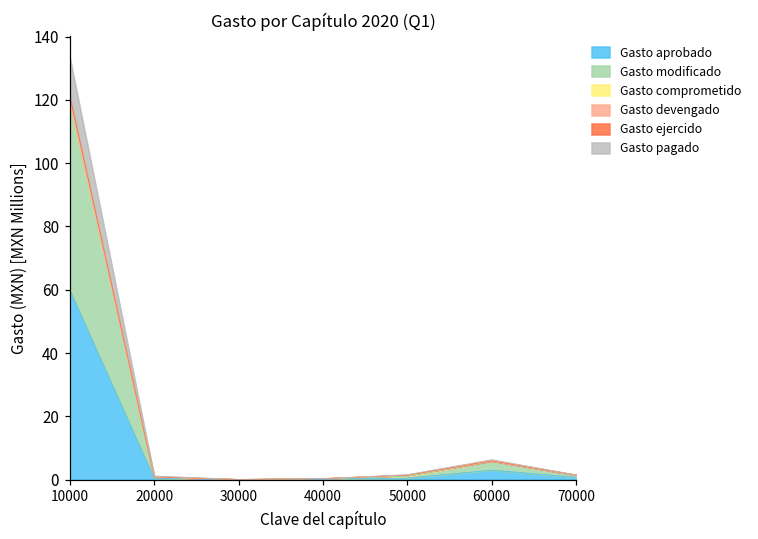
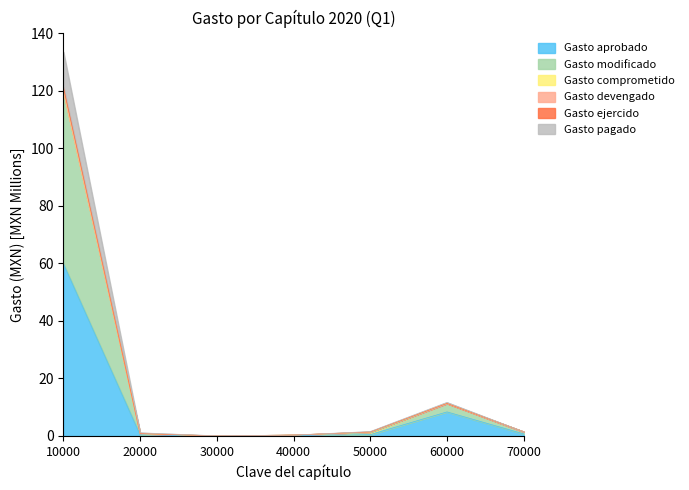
Gasto aprobado, 60000: 3 -> 8
